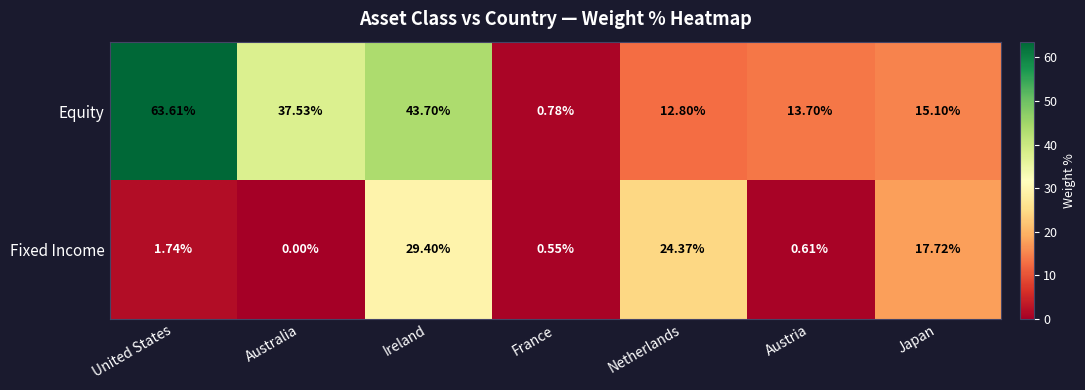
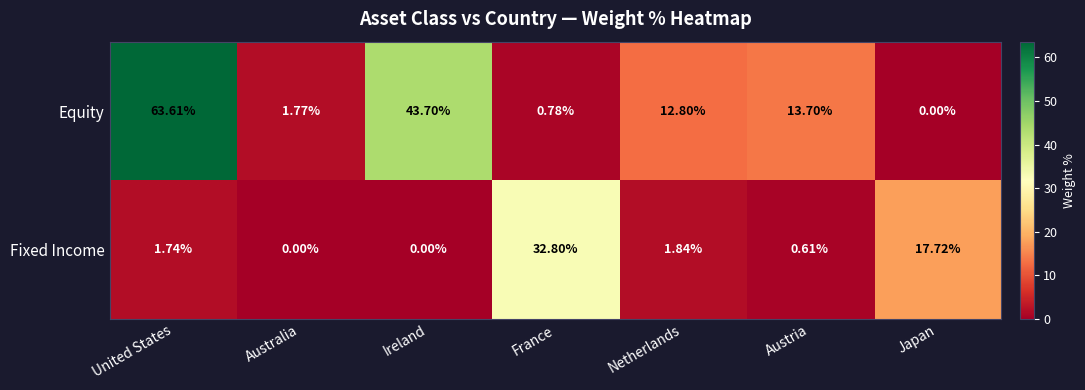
Equity, Australia: 37.53% -> 1.77%
Equity, Japan: 15.10% -> 0.00%
Fixed Income, Ireland: 29.40% -> 0.00%
Fixed Income, France: 0.55% -> 32.80%
Fixed Income, Netherlands: 24.37% -> 1.84%
